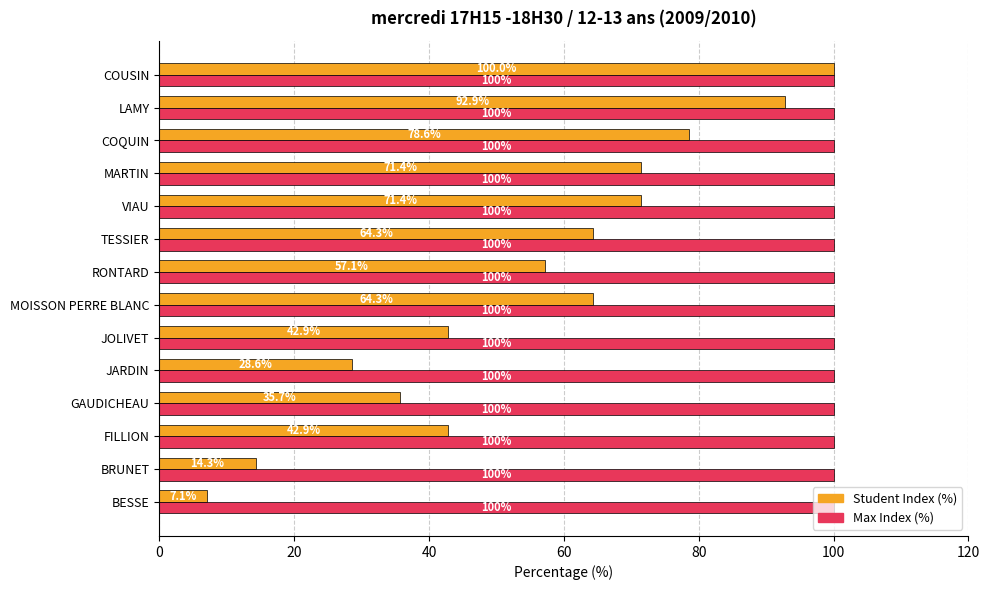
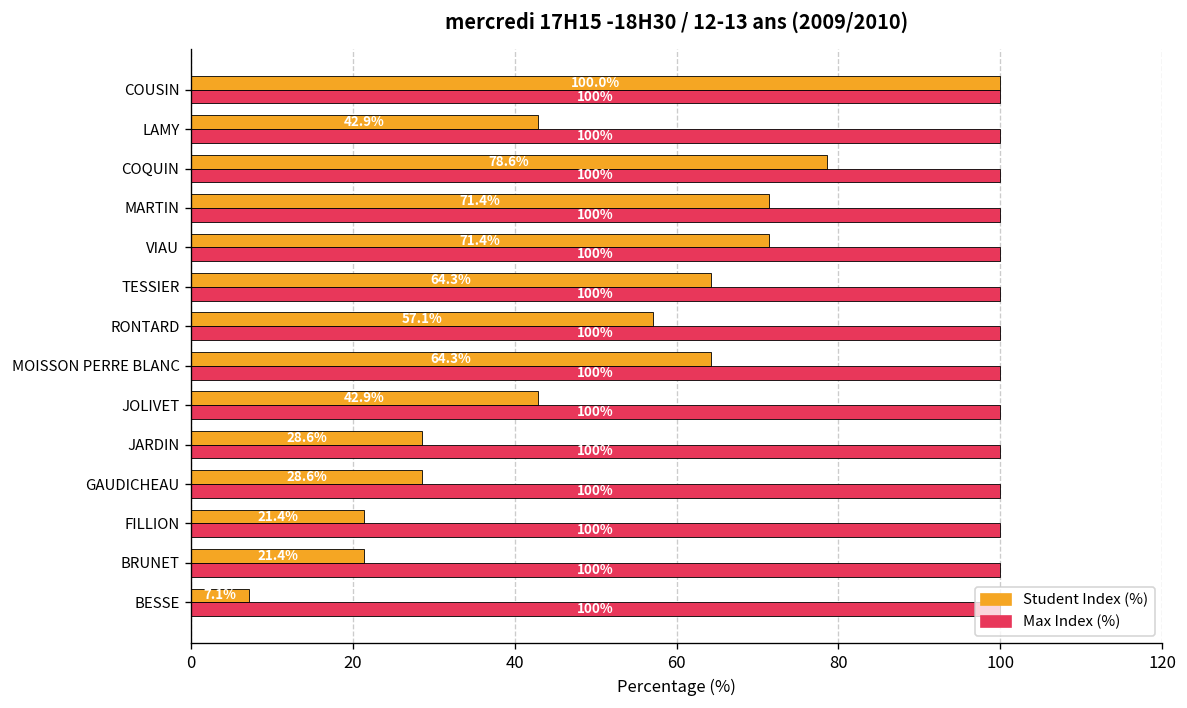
Student Index (%), LAMY: 92.9% -> 42.9%
Student Index (%), GAUDICHEAU: 35.7% -> 28.6%
Student Index (%), FILLION: 42.9% -> 21.4%
Student Index (%), BRUNET: 14.3% -> 21.4%
